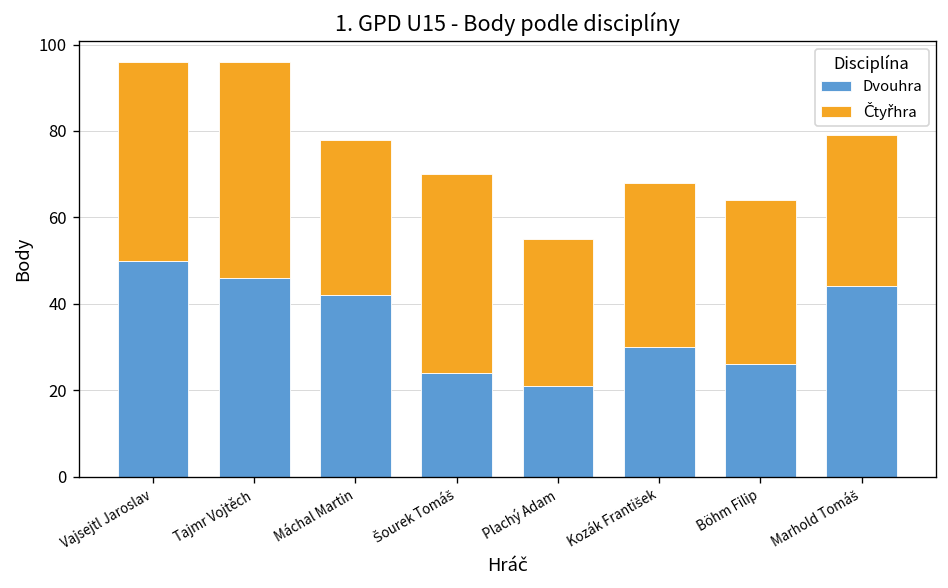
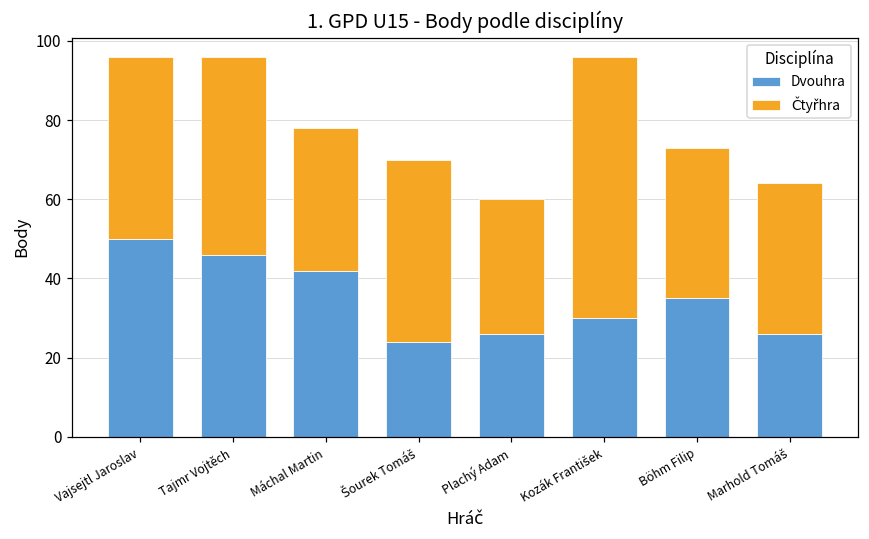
Dvouhra, Plachý Adam: 21 -> 26
Čtyřhra, Kozák František: 38 -> 66
Dvouhra, Böhm Filip: 26 -> 35
Dvouhra, Marhold Tomáš: 44 -> 26
Čtyřhra, Marhold Tomáš: 35 -> 38
